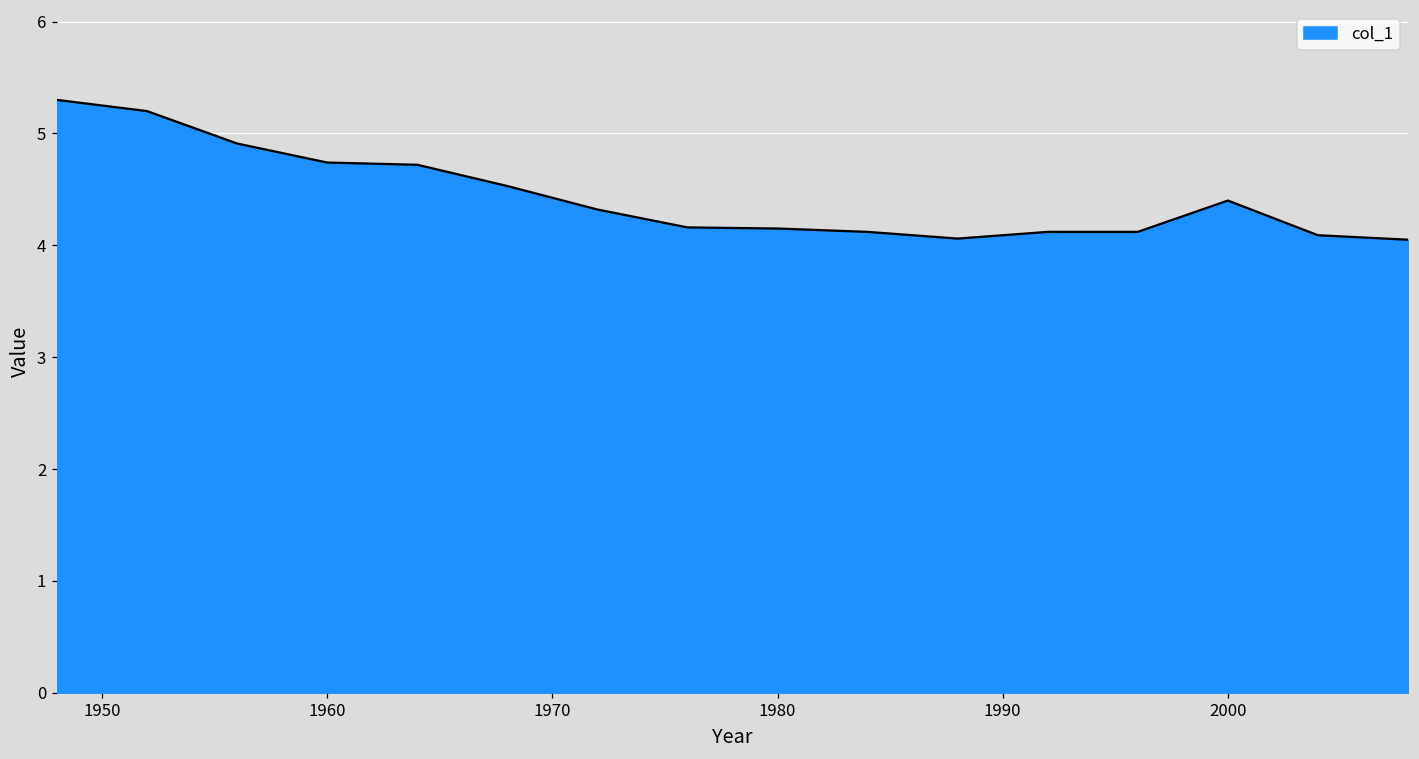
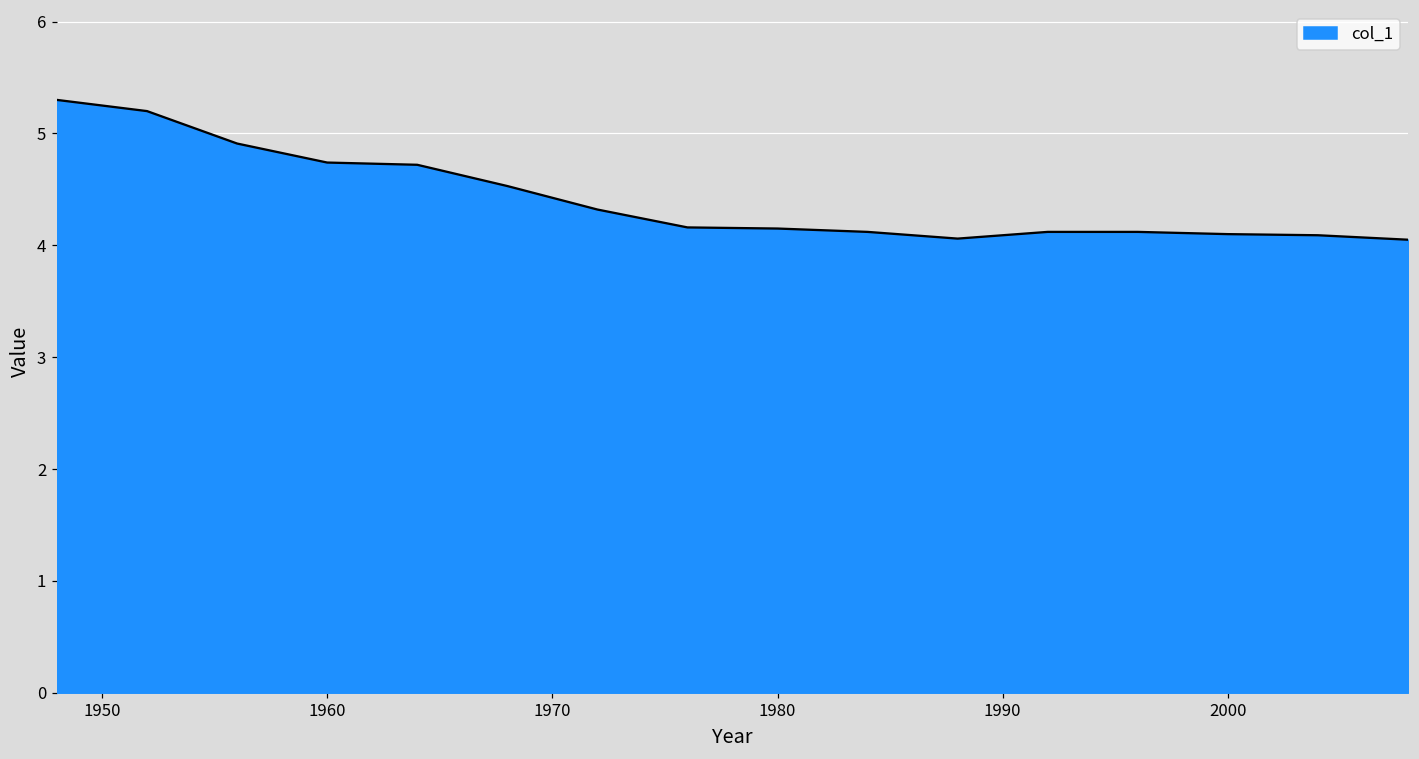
2000: 4.4 -> 4.1
